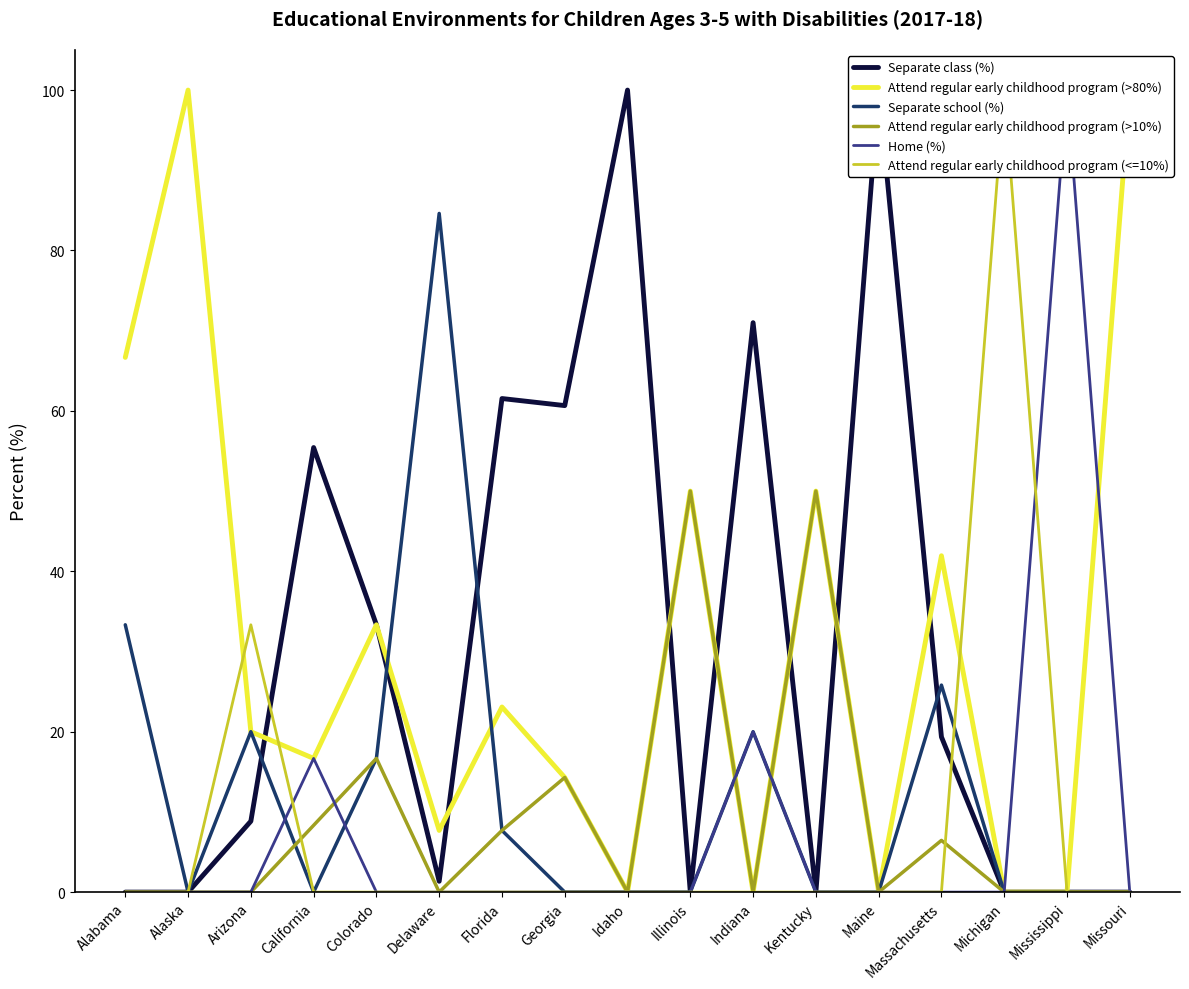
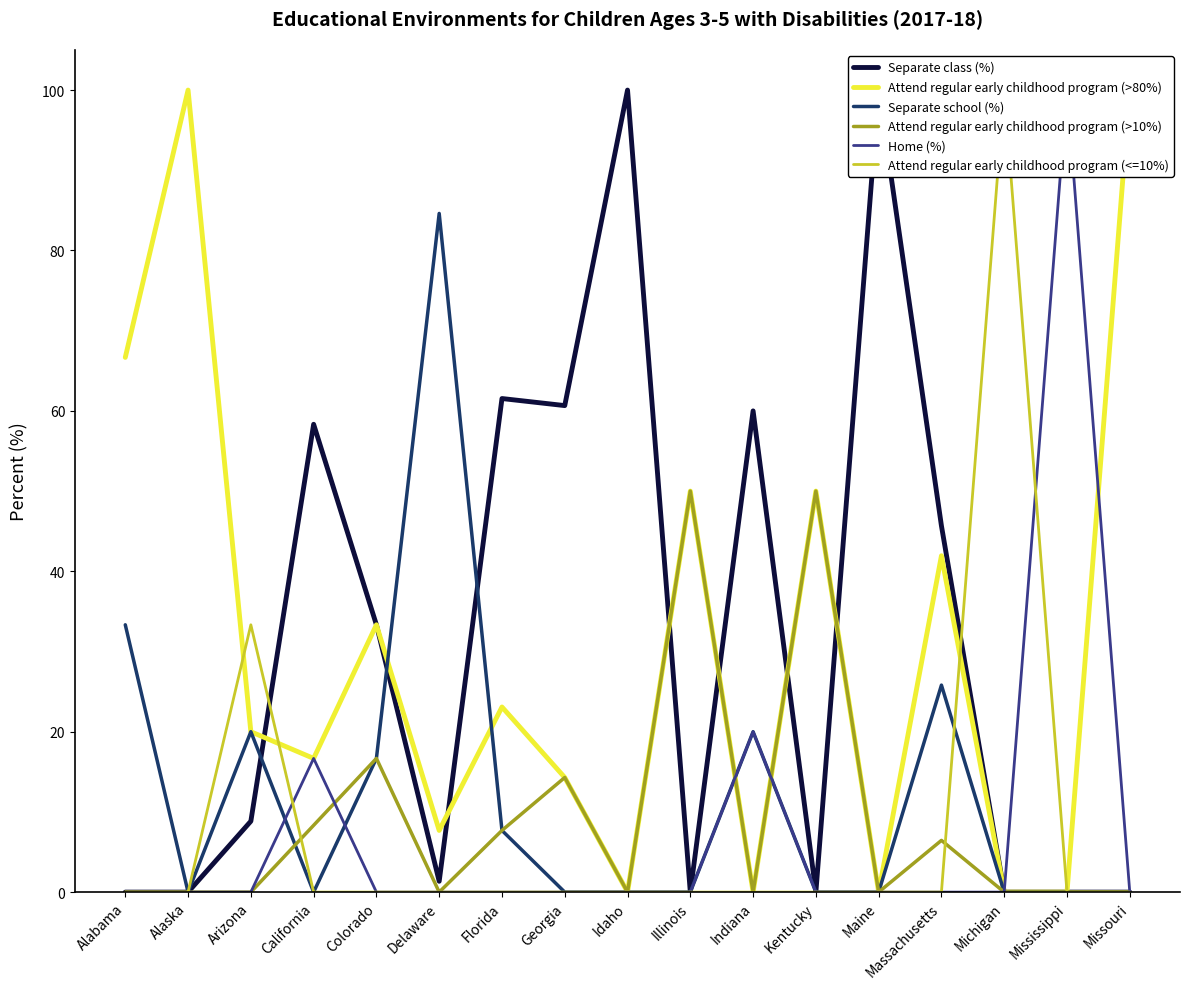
Separate class (%), California: 55 -> 58
Separate class (%), Indiana: 71 -> 60
Separate class (%), Massachusetts: 19 -> 46
